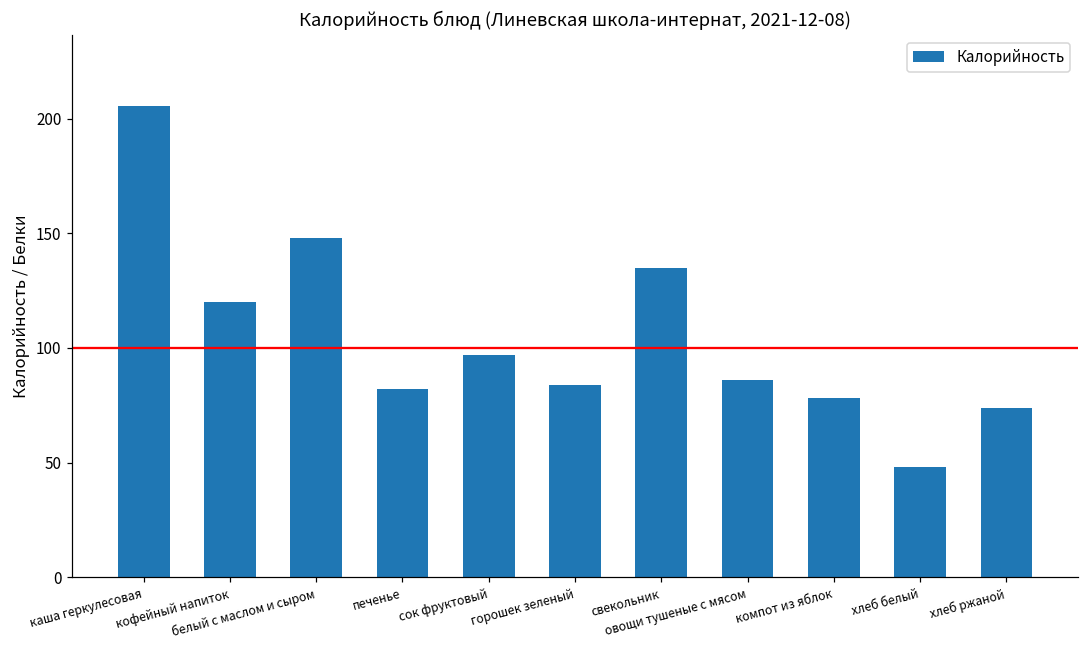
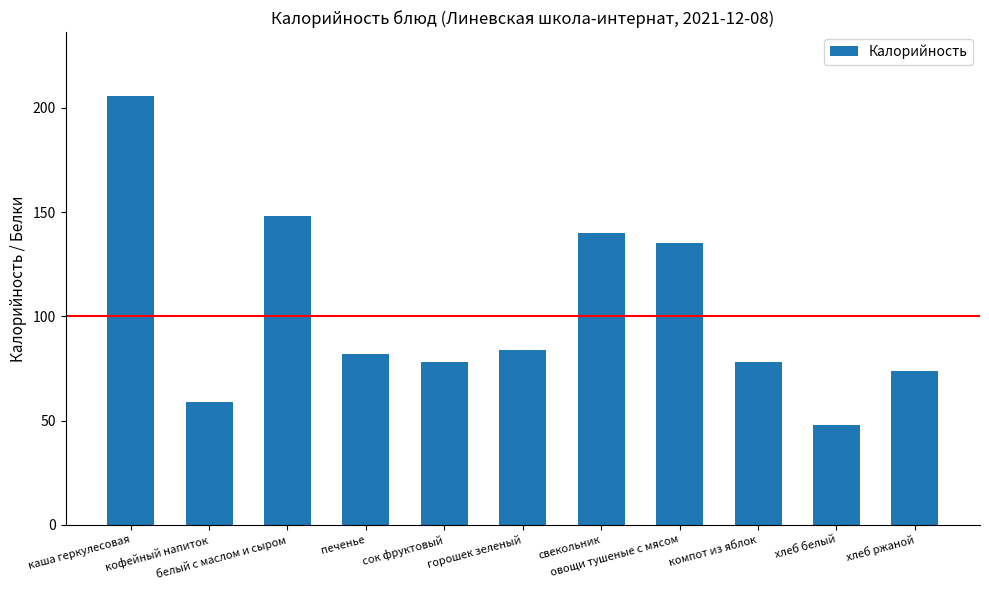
кофейный напиток: 120 -> 59
сок фруктовый: 97 -> 78
свекольник: 135 -> 140
овощи тушеные с мясом: 86 -> 135
